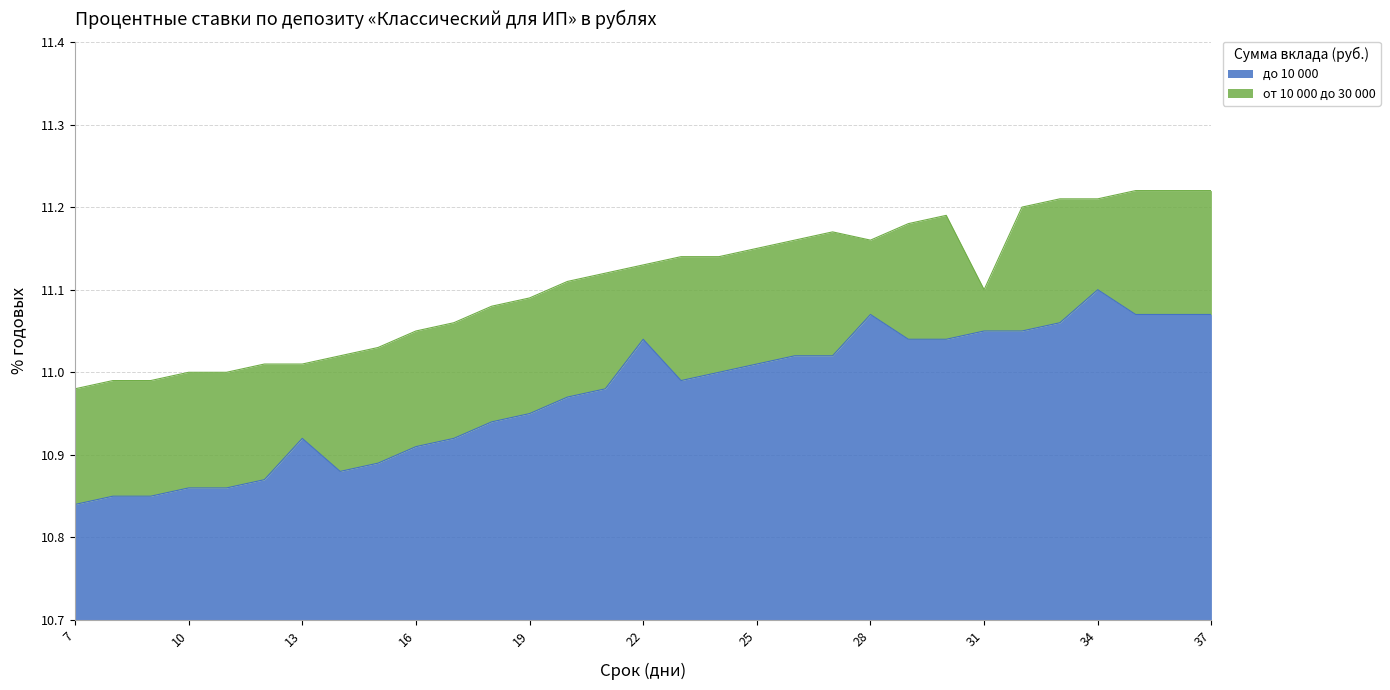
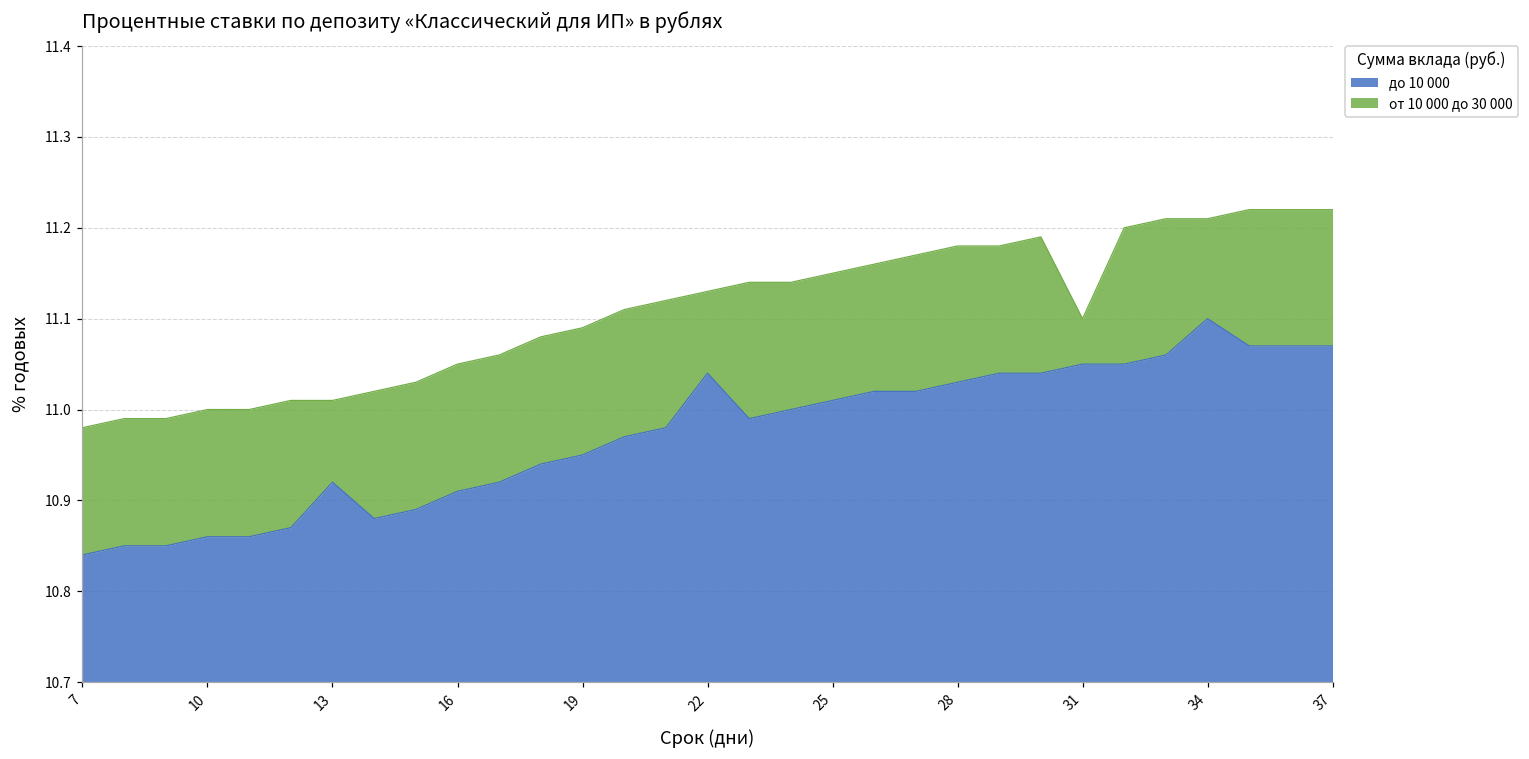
до 10 000, 28: 11.07 -> 11.03
от 10 000 до 30 000, 28: 11.16 -> 11.18
